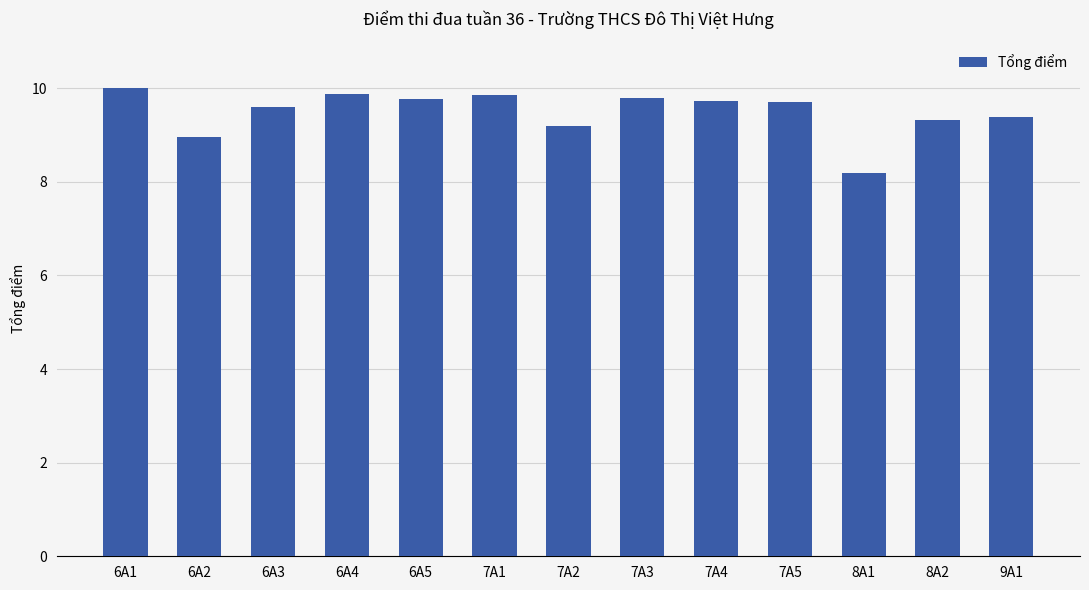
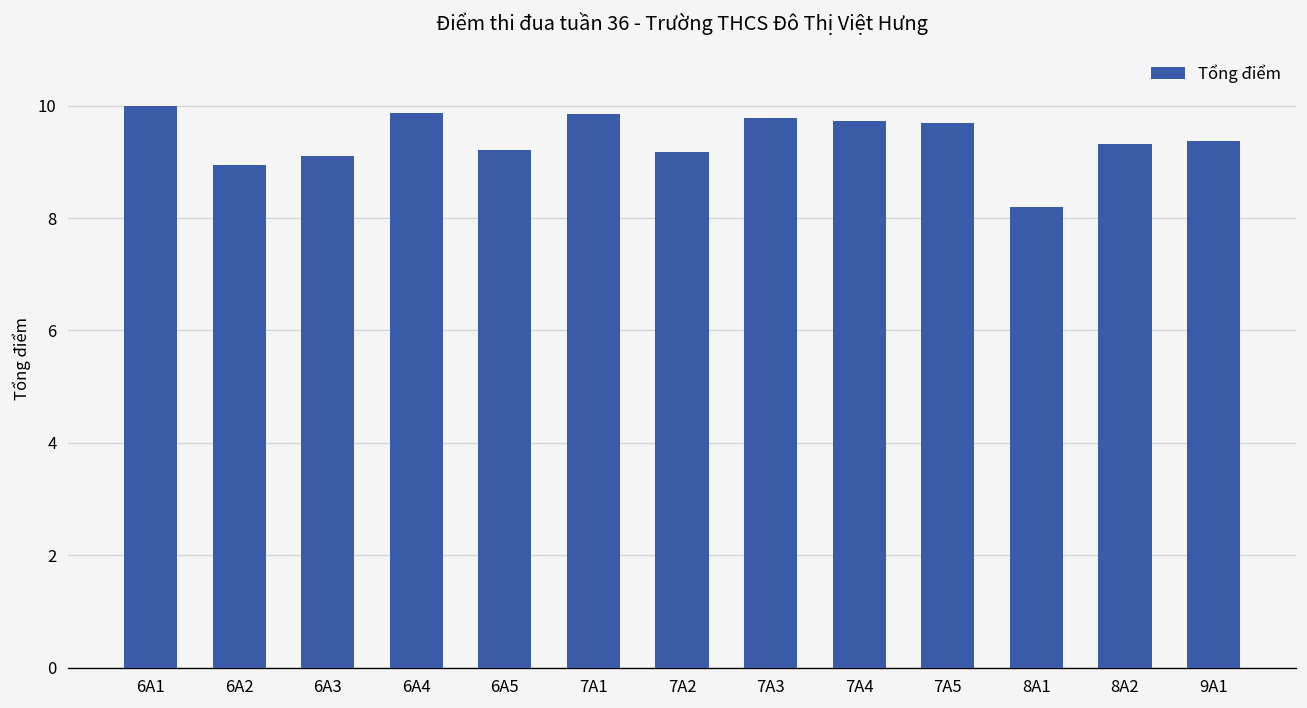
6A3: 9.6 -> 9.1
6A5: 9.8 -> 9.2
